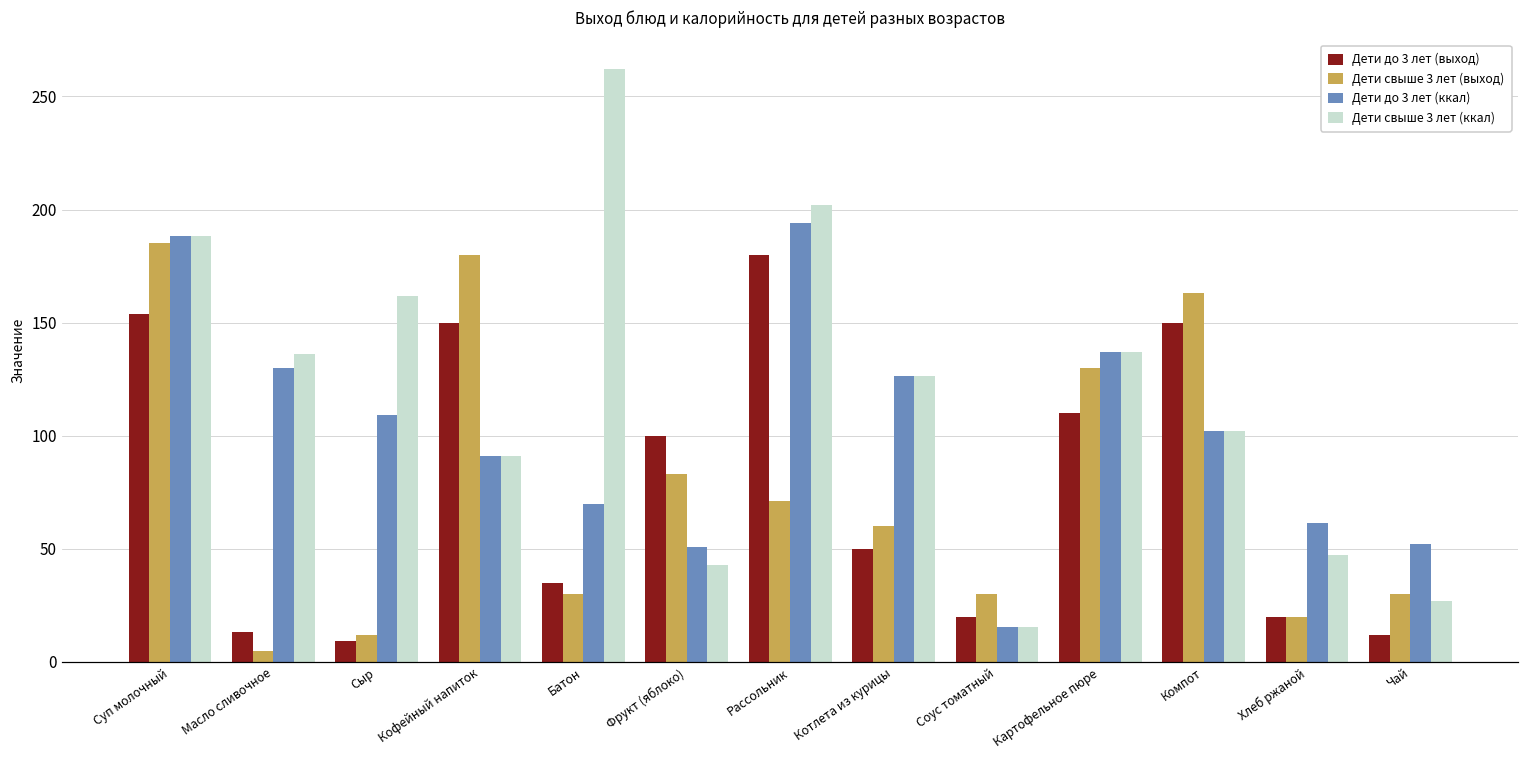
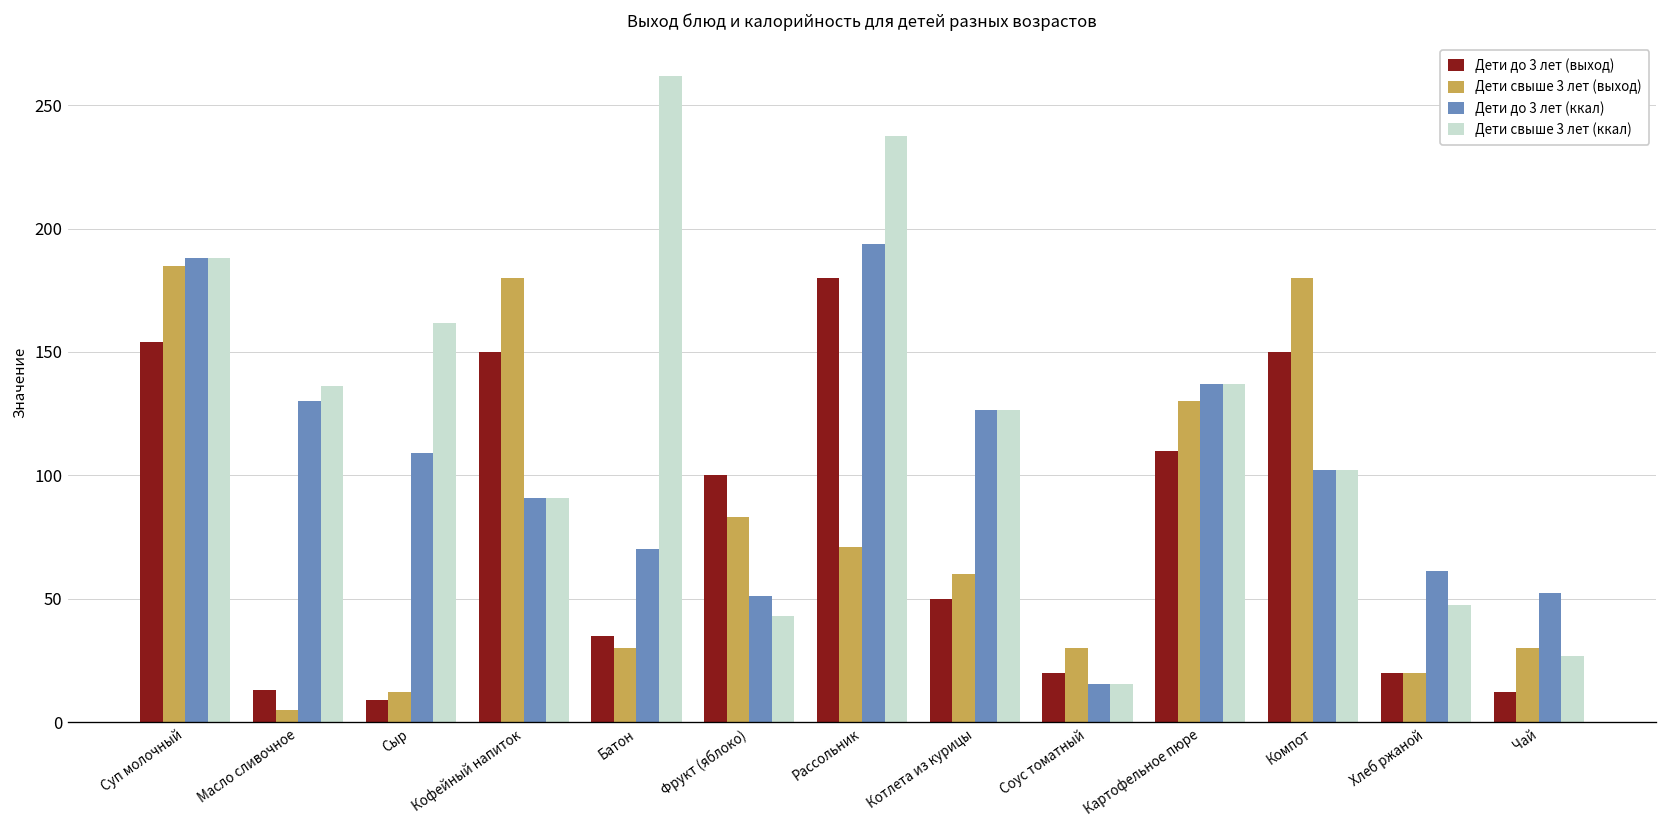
Дети свыше 3 лет (ккал), Рассольник: 202 -> 238
Дети свыше 3 лет (выход), Компот: 163 -> 180
